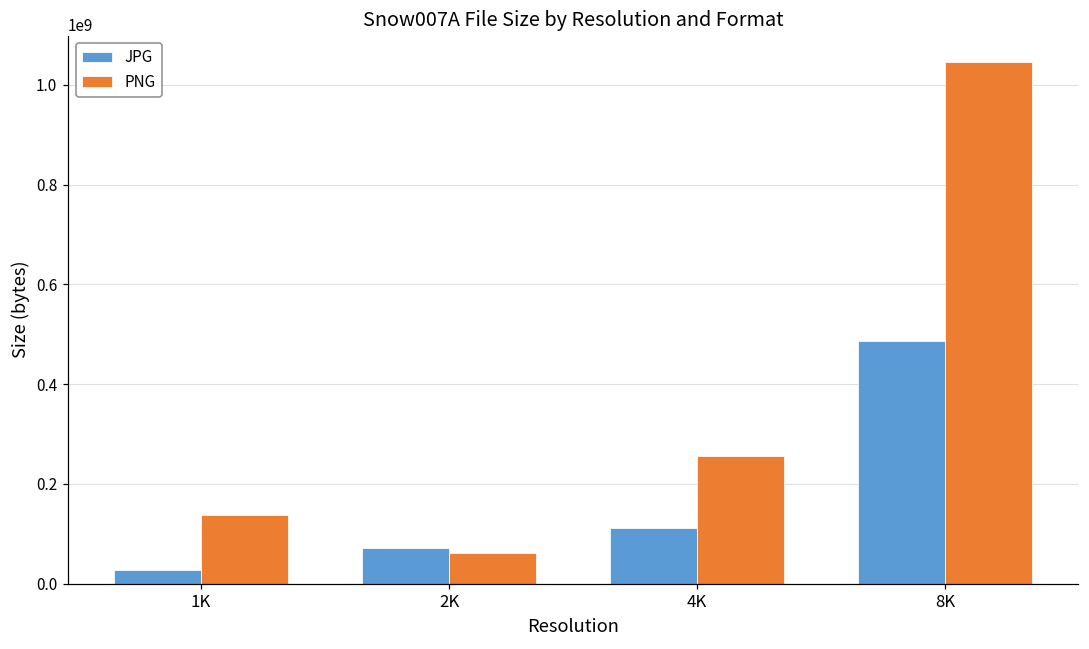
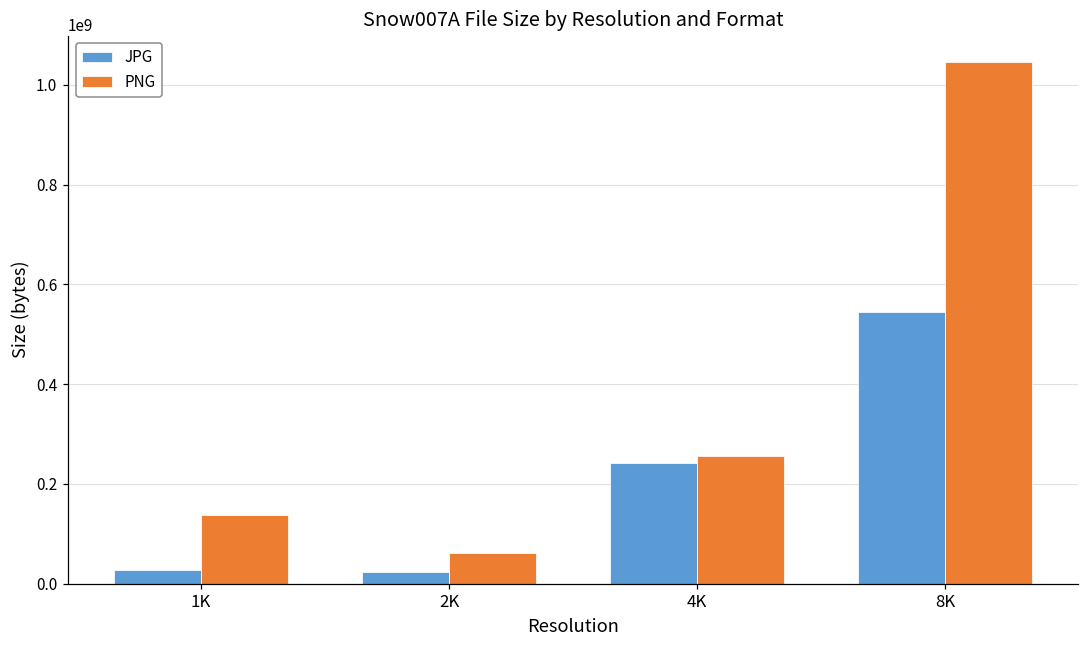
JPG, 2K: 70000000 -> 20000000
JPG, 4K: 110000000 -> 240000000
JPG, 8K: 490000000 -> 540000000
